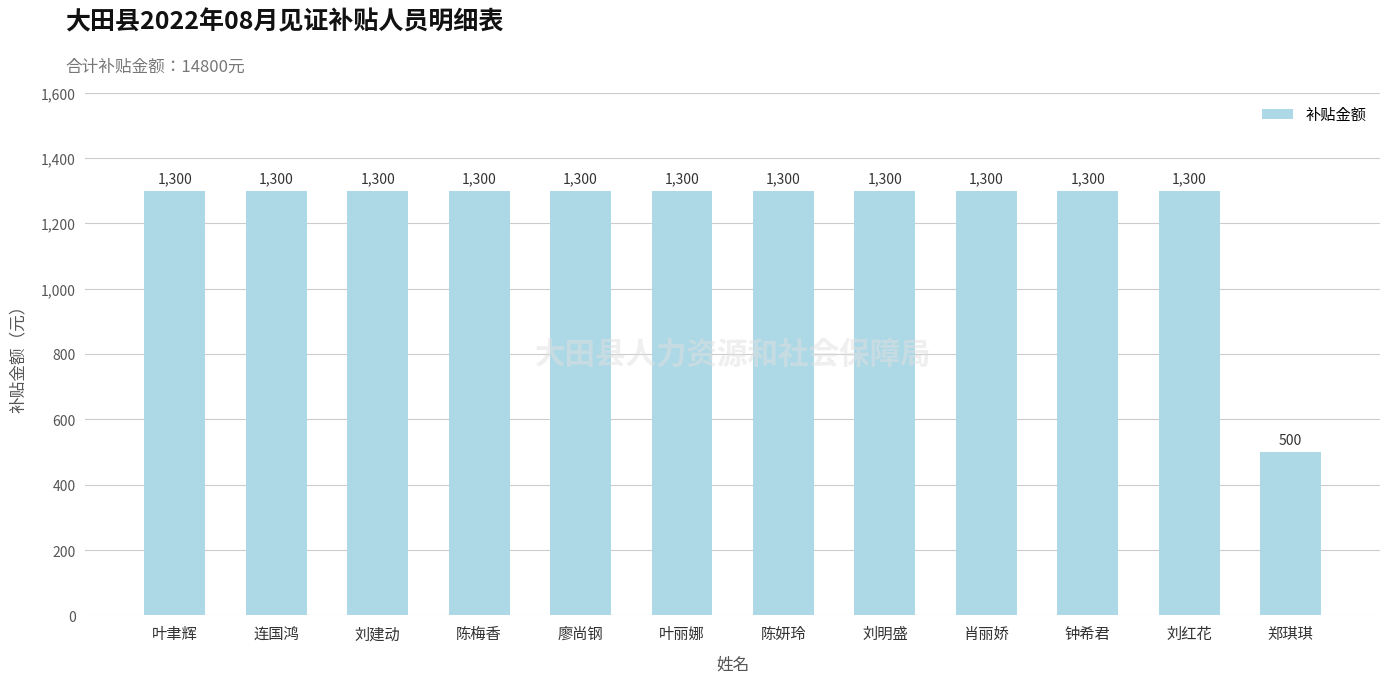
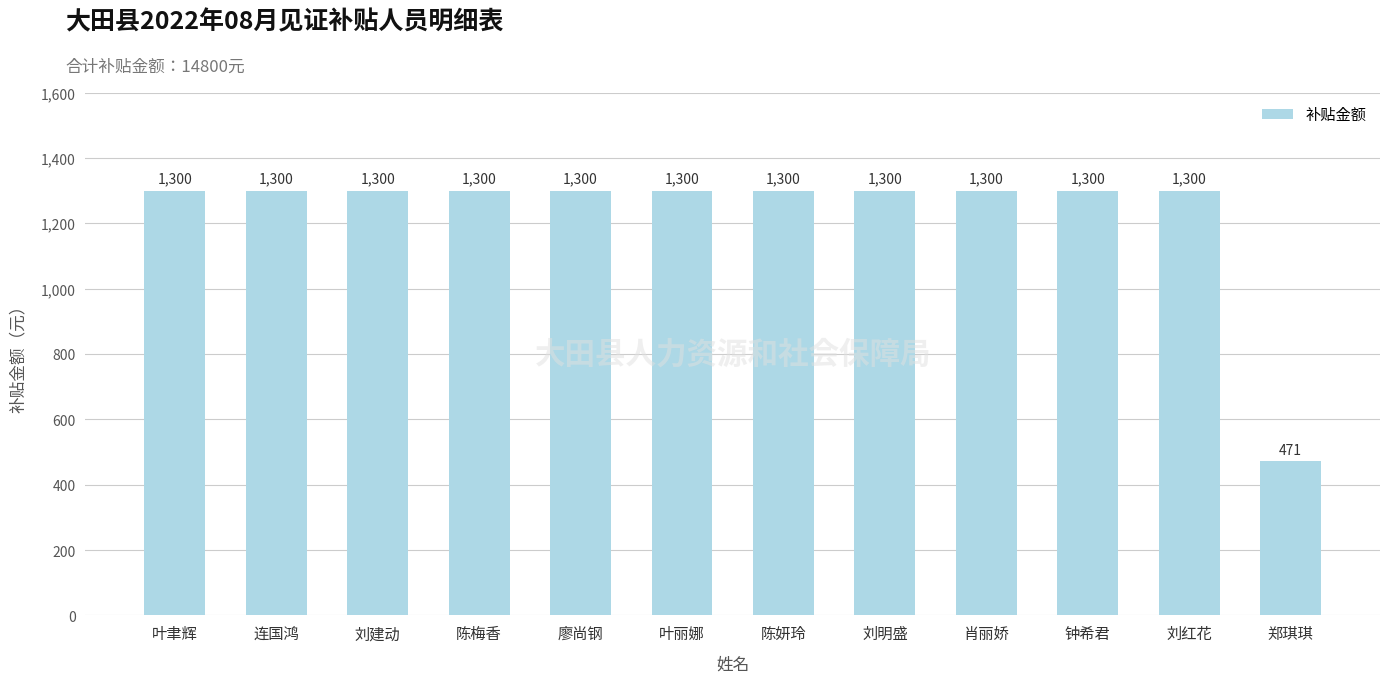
郑琪琪: 500 -> 471
